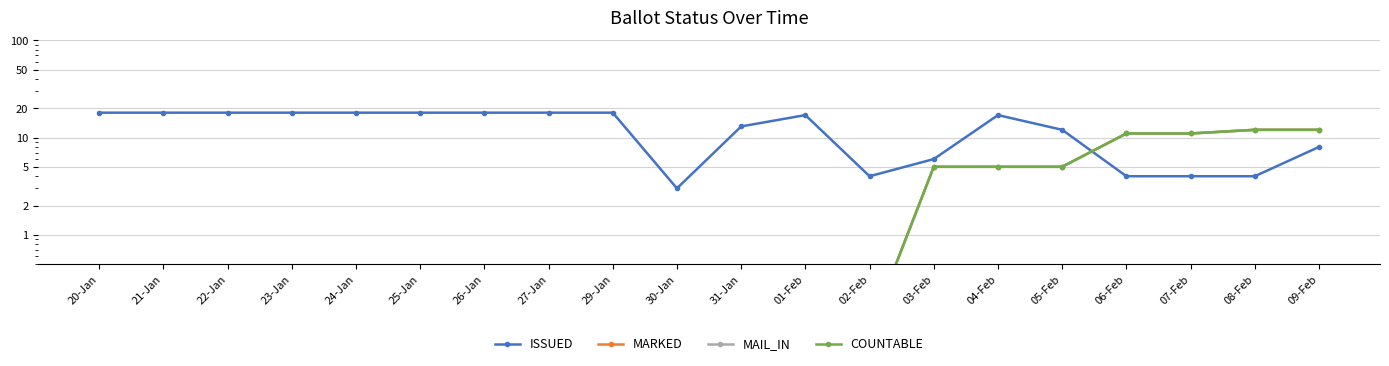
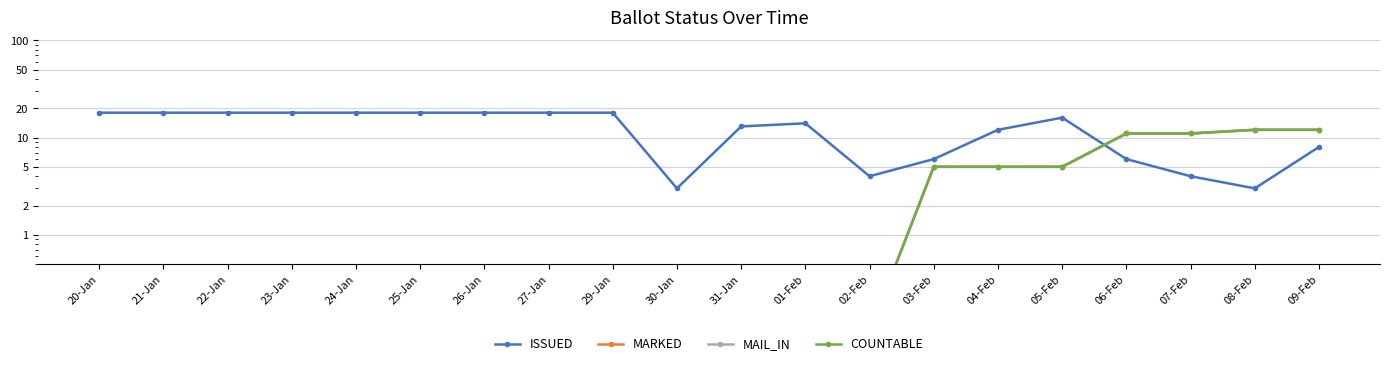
ISSUED, 01-Feb: 17 -> 14
ISSUED, 04-Feb: 17 -> 12
ISSUED, 05-Feb: 12 -> 16
ISSUED, 06-Feb: 4 -> 6
ISSUED, 08-Feb: 4 -> 3
